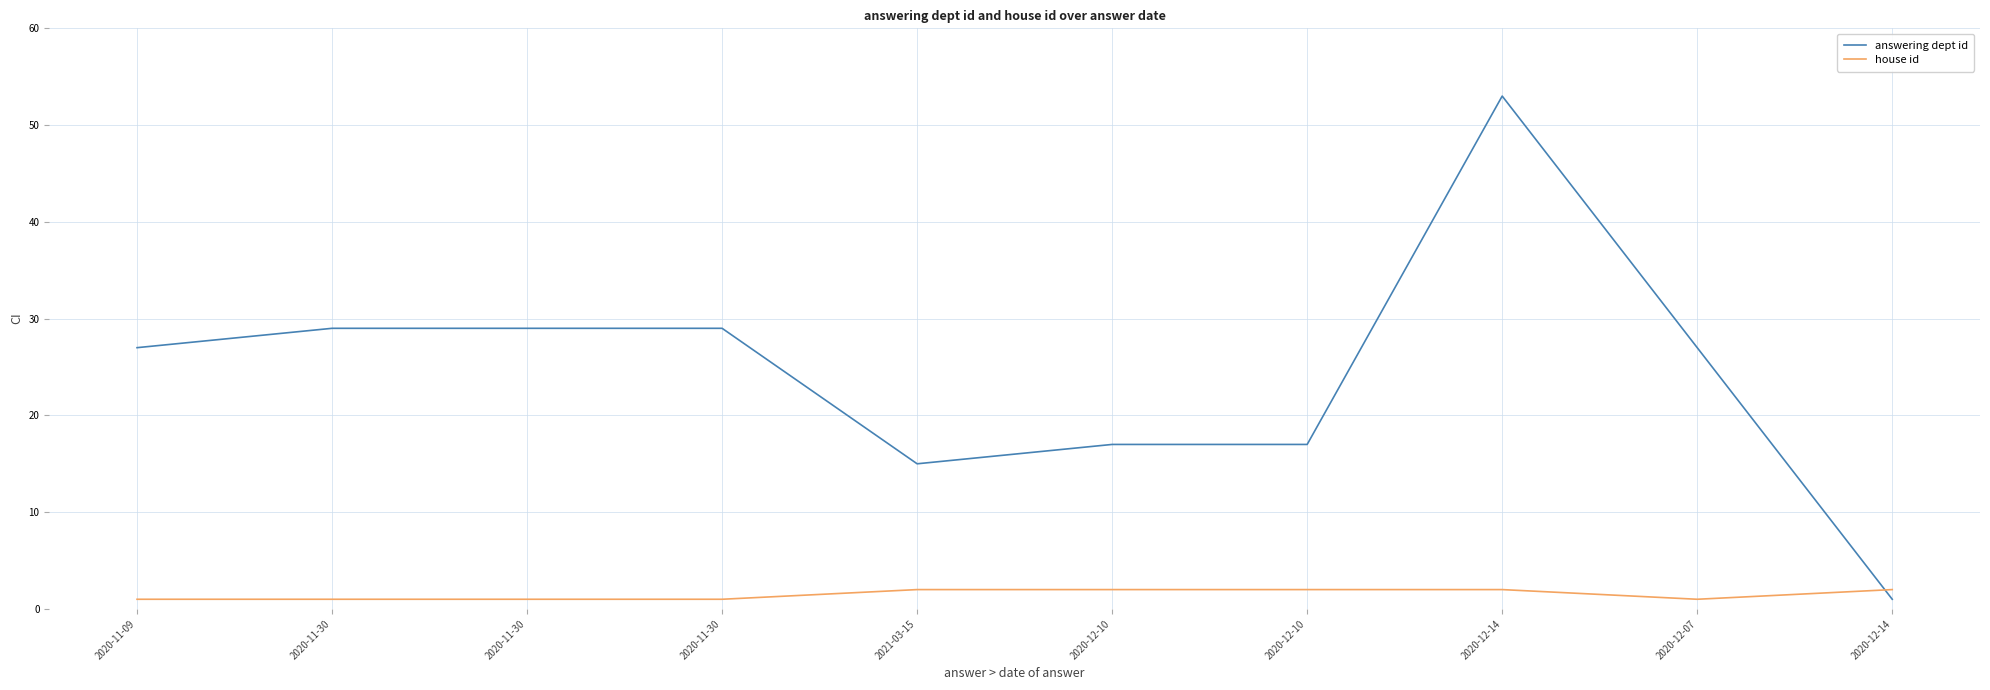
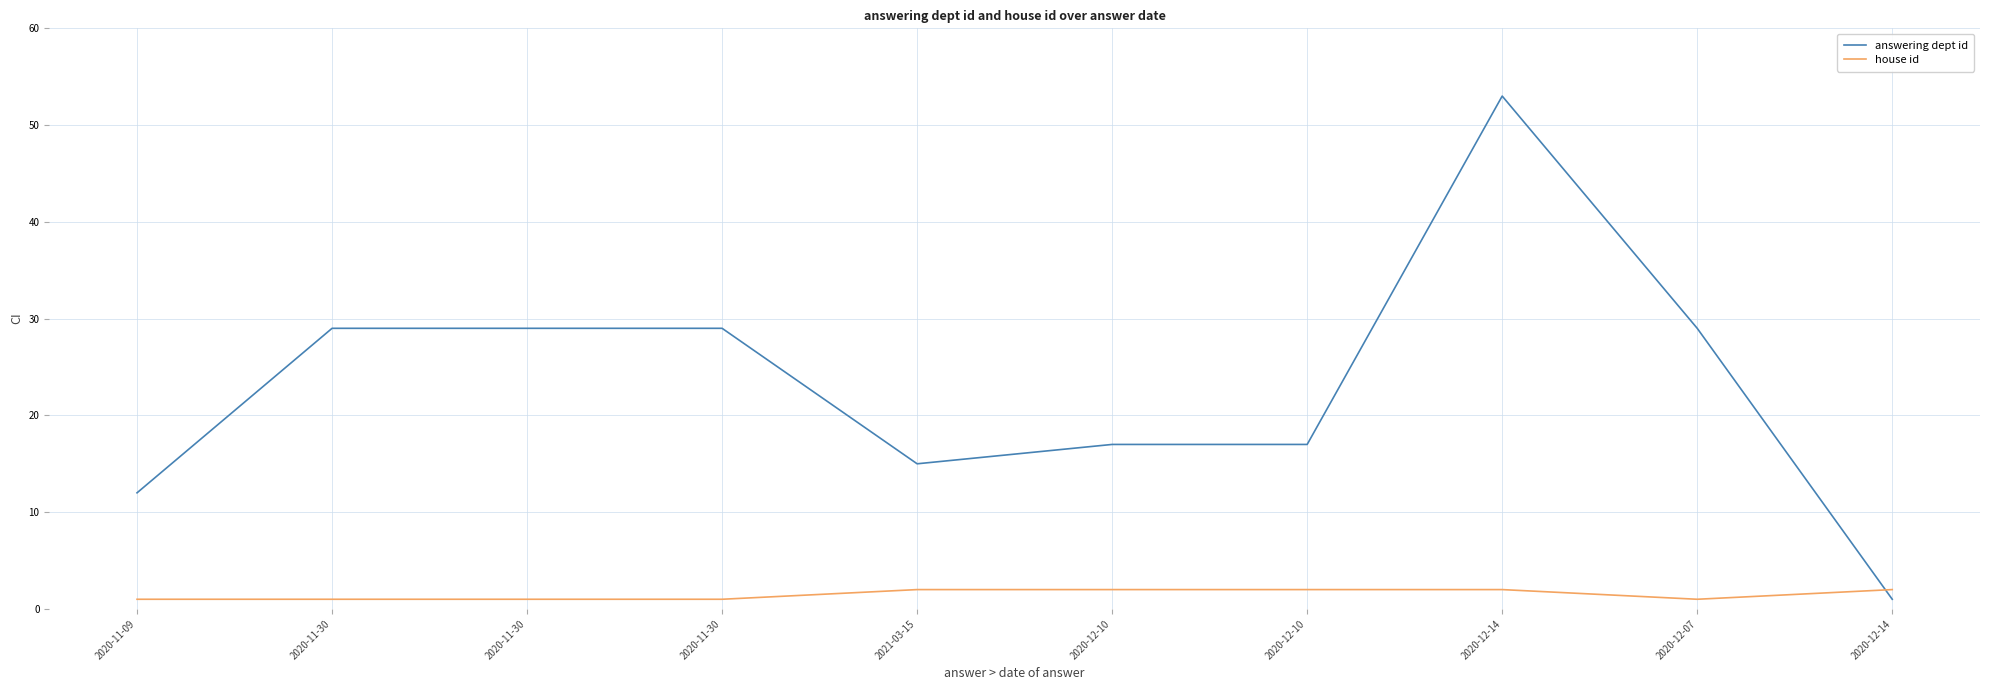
answering dept id, 2020-11-09: 27 -> 12
answering dept id, 2020-12-07: 27 -> 29
